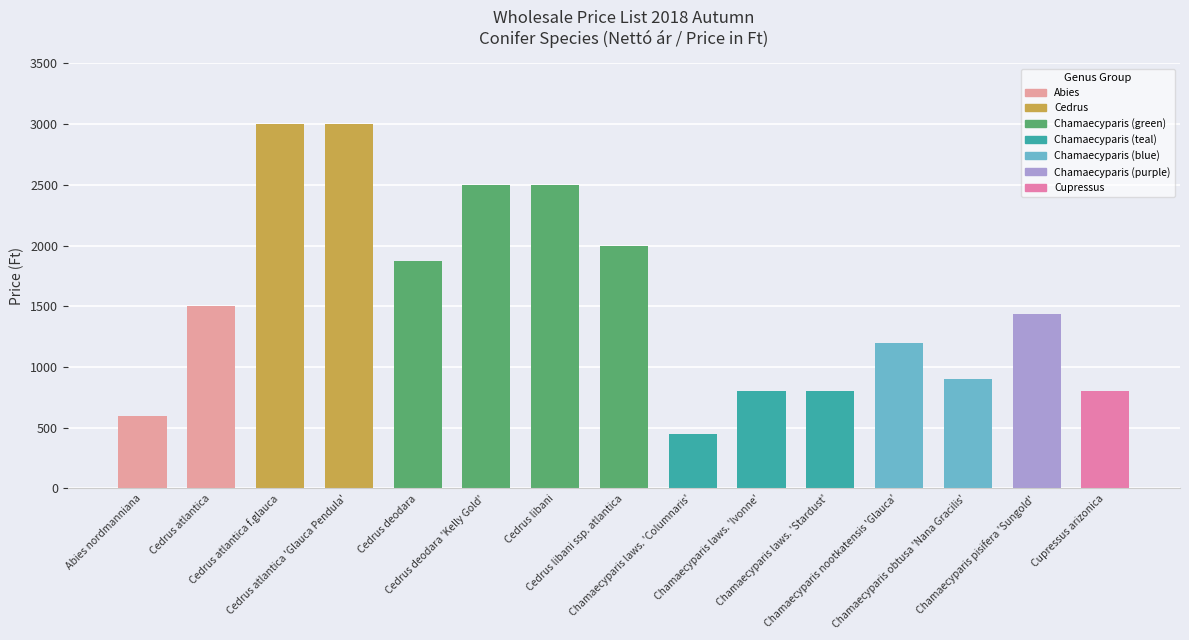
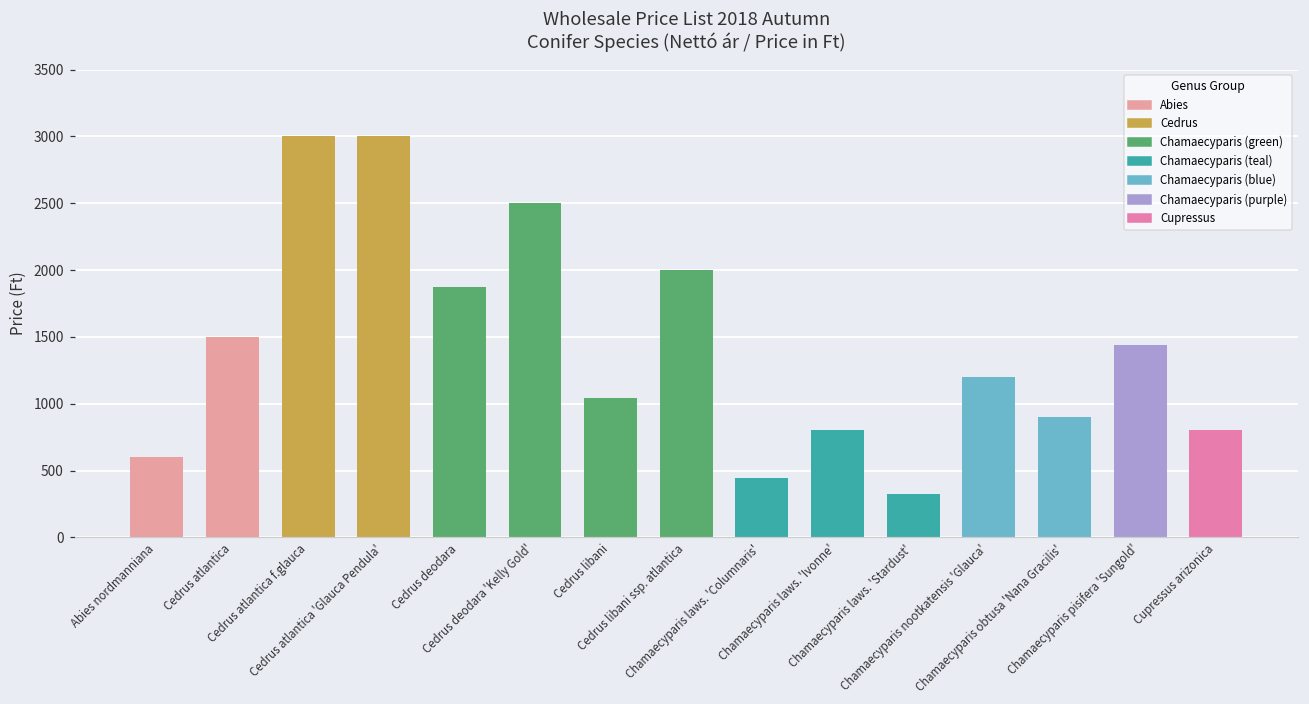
Cedrus libani: 2500 -> 1040
Chamaecyparis laws. 'Stardust': 800 -> 330
